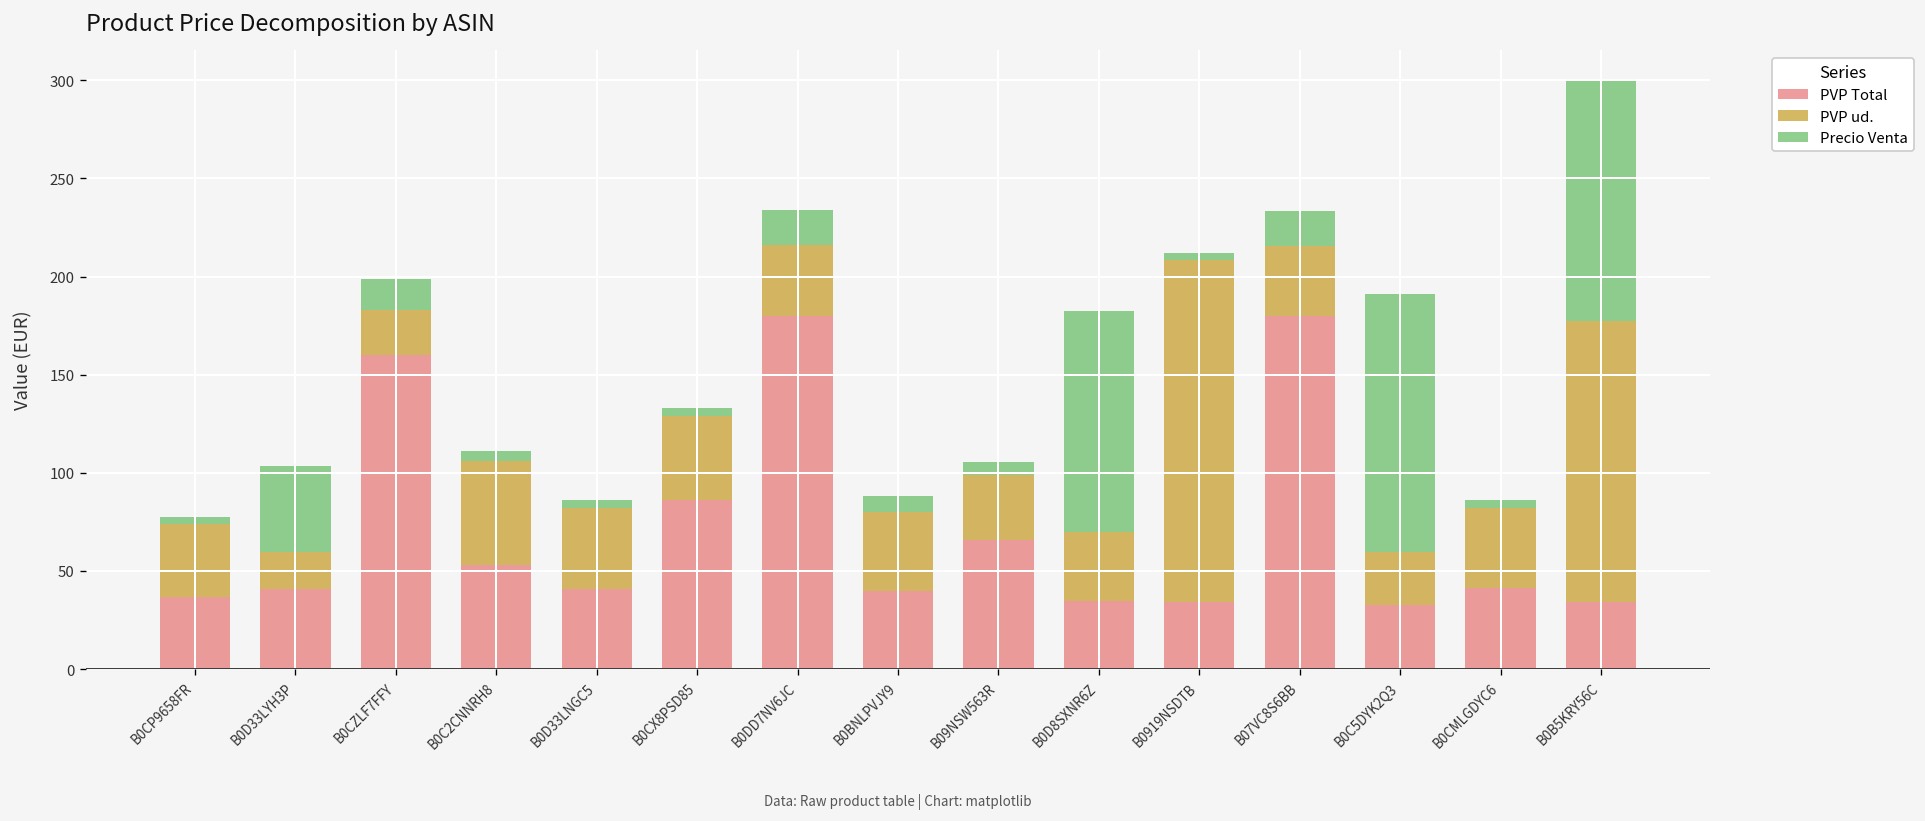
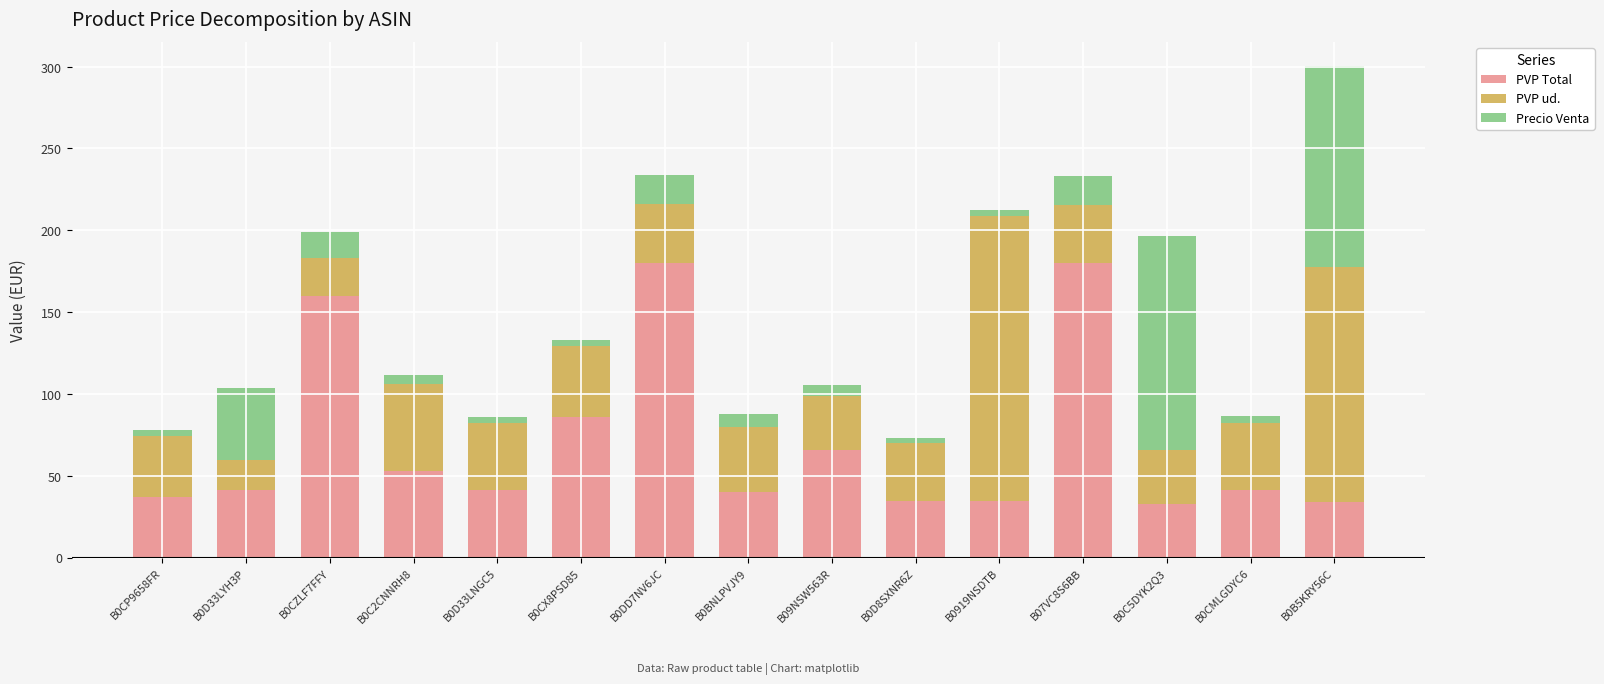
Precio Venta, B0D8SXNR6Z: 113 -> 3
PVP ud., B0C5DYK2Q3: 27 -> 33
